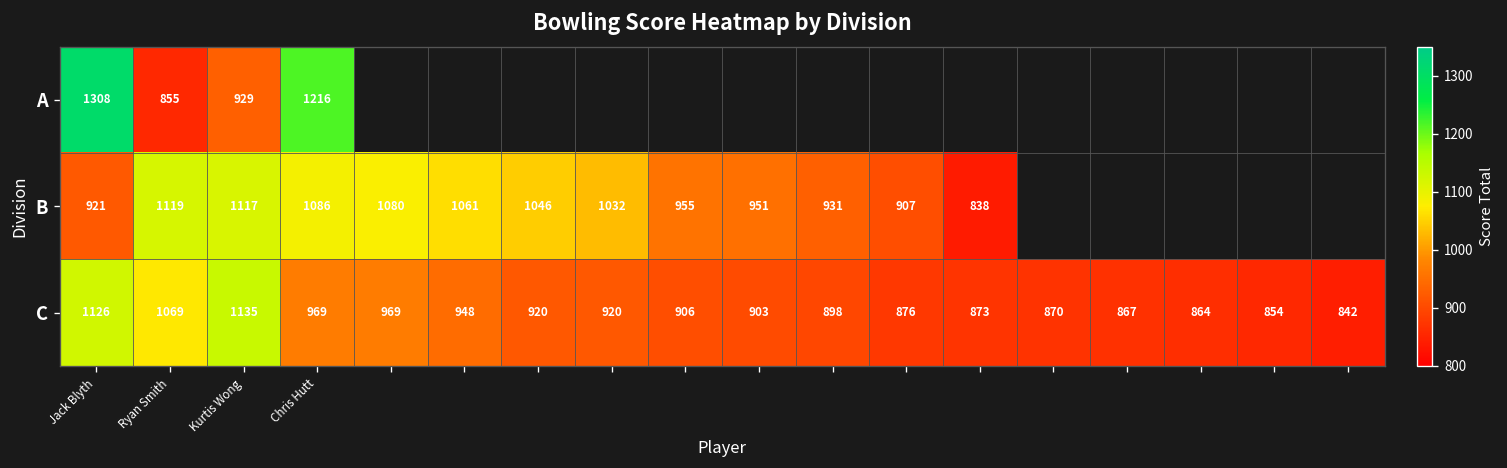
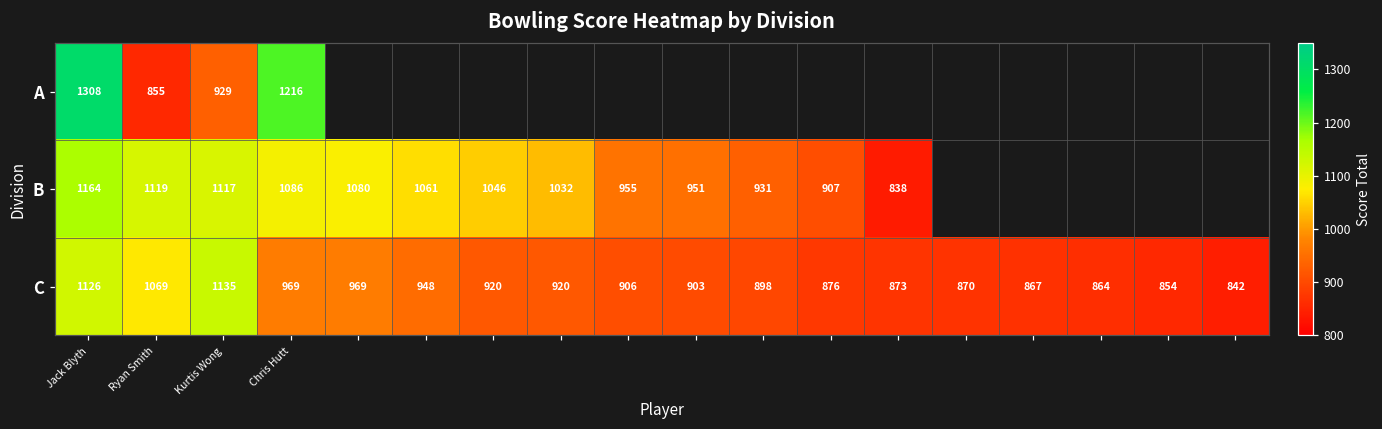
B, Jack Blyth: 921 -> 1164
